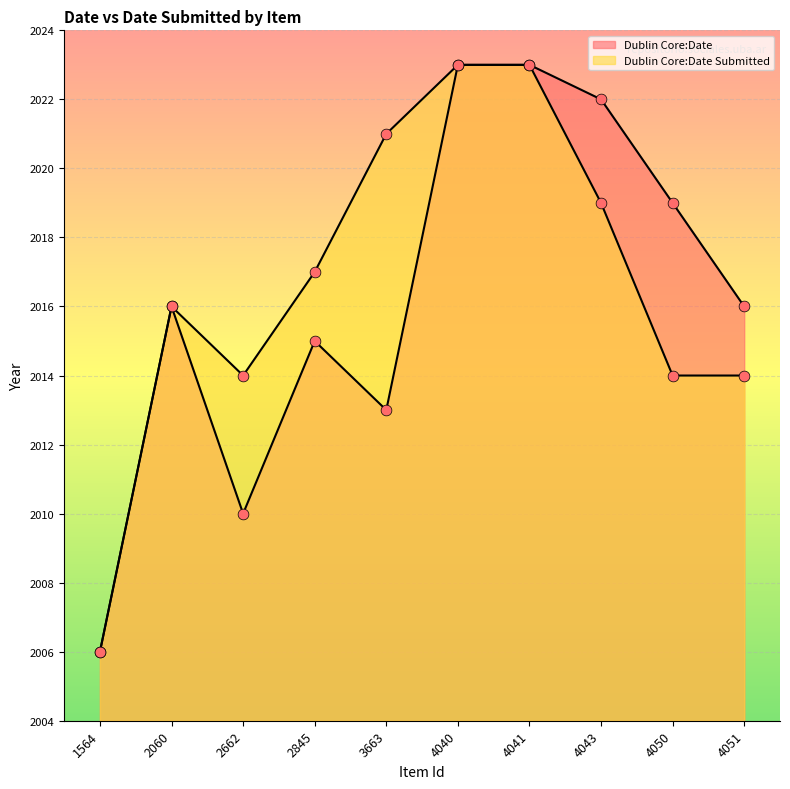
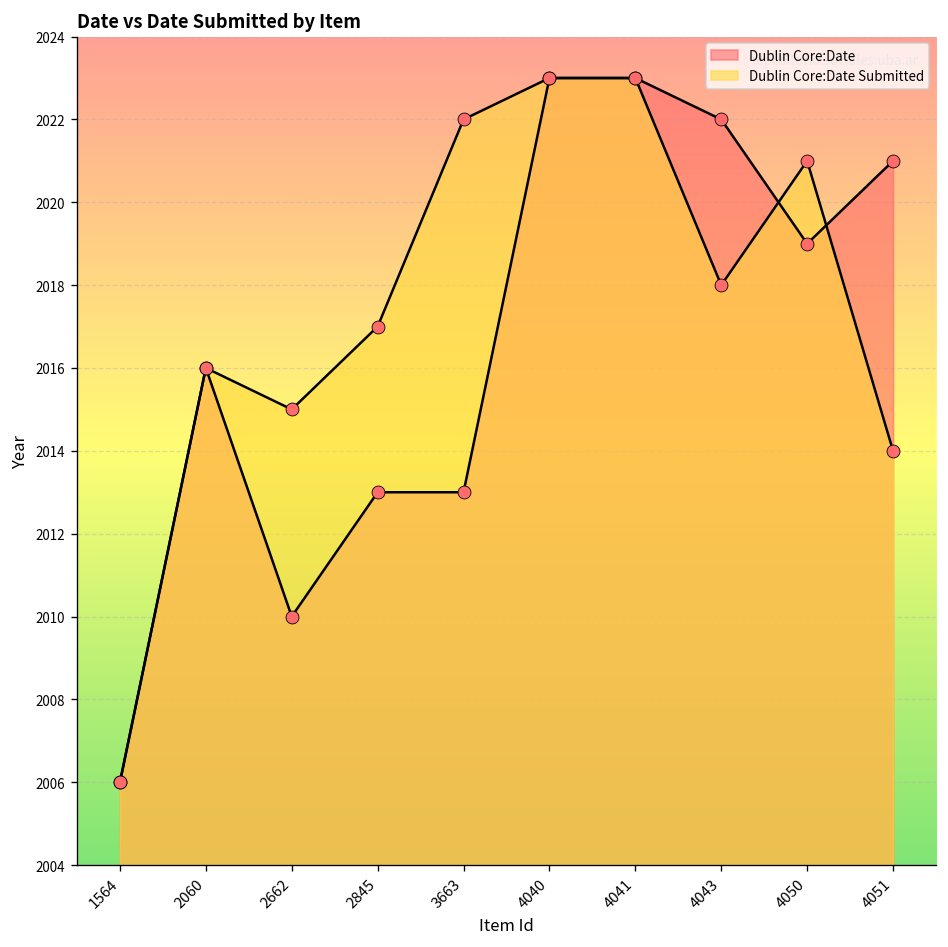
Dublin Core:Date Submitted, 2662: 2014 -> 2015
Dublin Core:Date, 2845: 2015 -> 2013
Dublin Core:Date Submitted, 3663: 2021 -> 2022
Dublin Core:Date Submitted, 4043: 2019 -> 2018
Dublin Core:Date Submitted, 4050: 2014 -> 2021
Dublin Core:Date, 4051: 2016 -> 2021
